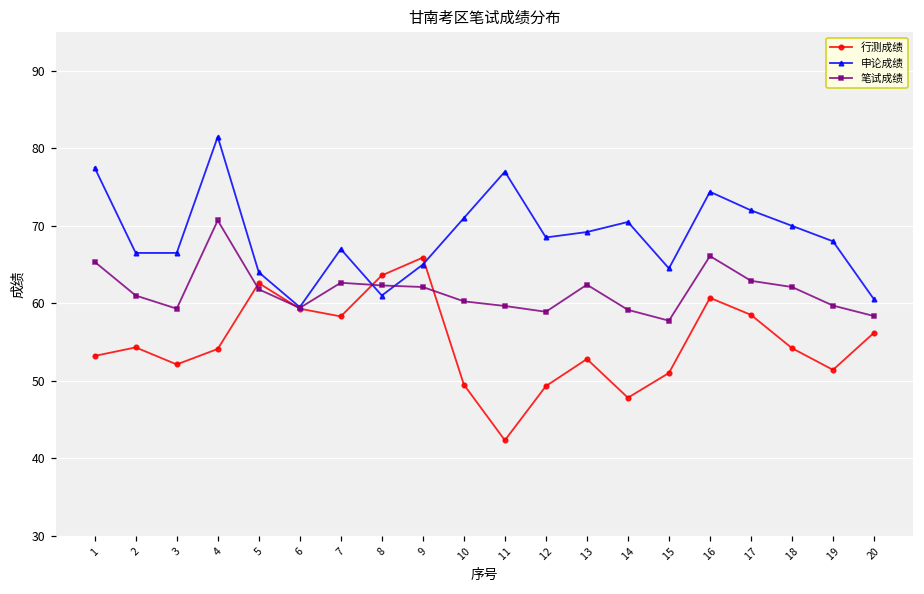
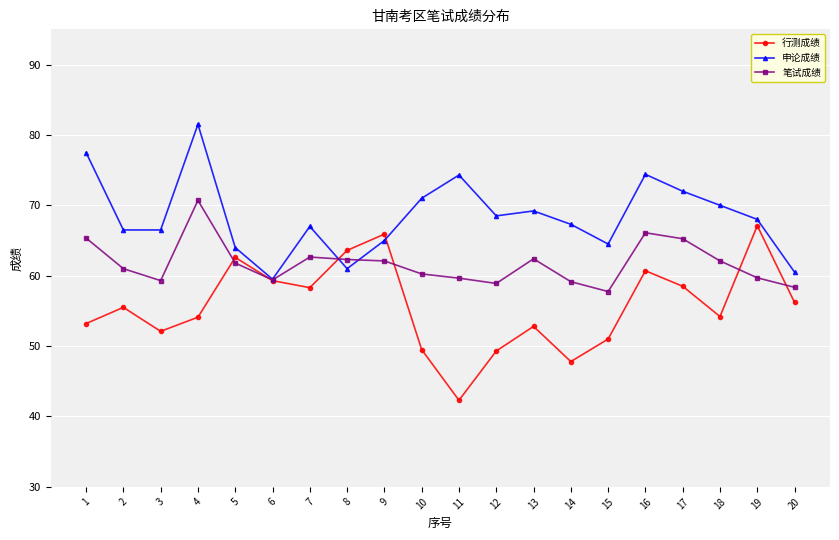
行测成绩, 2: 54 -> 56
申论成绩, 11: 77 -> 74
申论成绩, 14: 71 -> 67
笔试成绩, 17: 63 -> 65
行测成绩, 19: 51 -> 67
